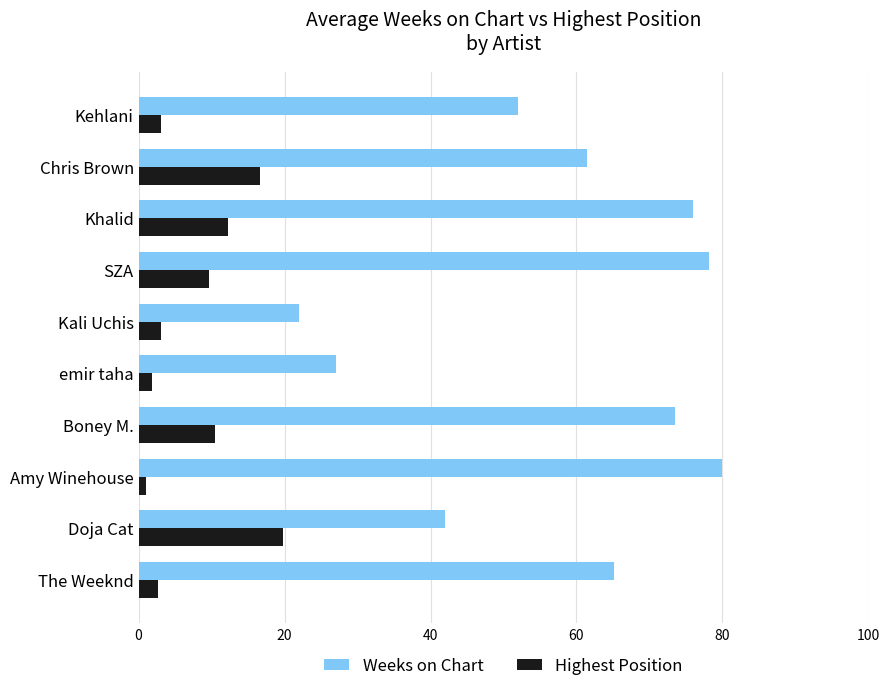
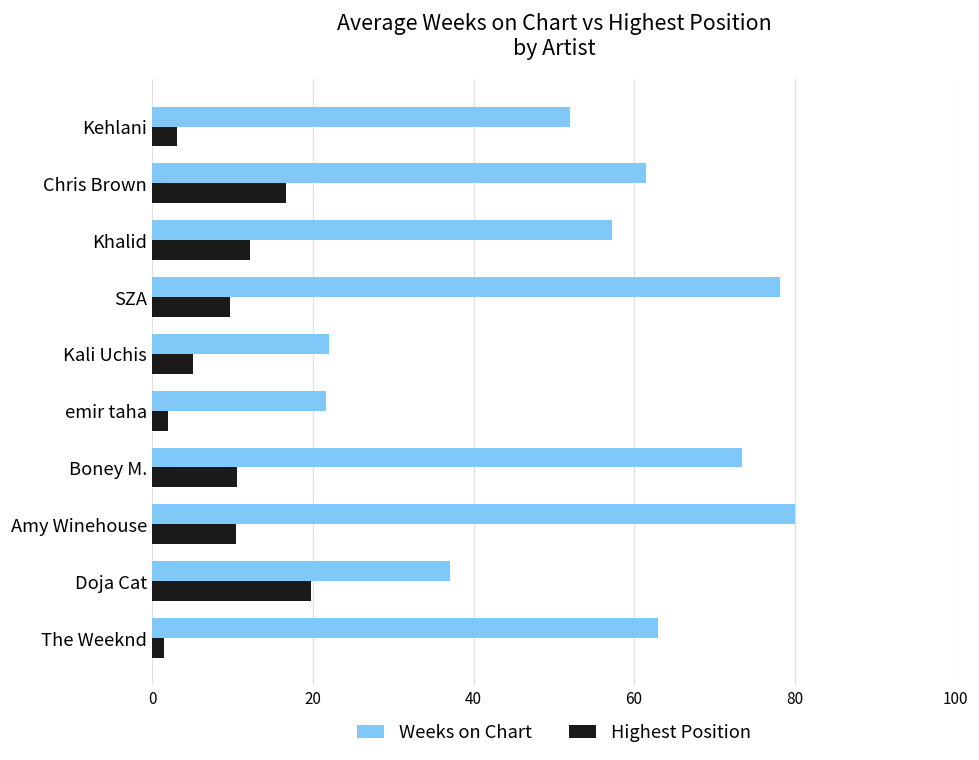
Weeks on Chart, Khalid: 76 -> 57
Highest Position, Kali Uchis: 3 -> 5
Weeks on Chart, emir taha: 27 -> 22
Highest Position, Amy Winehouse: 1 -> 10
Weeks on Chart, Doja Cat: 42 -> 37
Weeks on Chart, The Weeknd: 65 -> 63
Highest Position, The Weeknd: 3 -> 1
